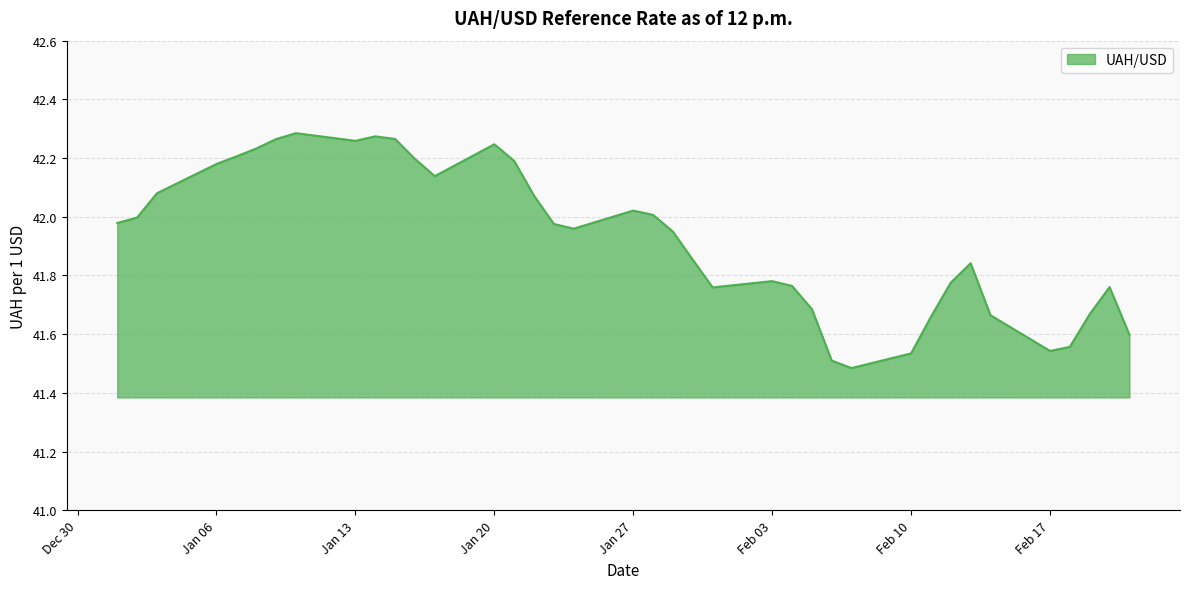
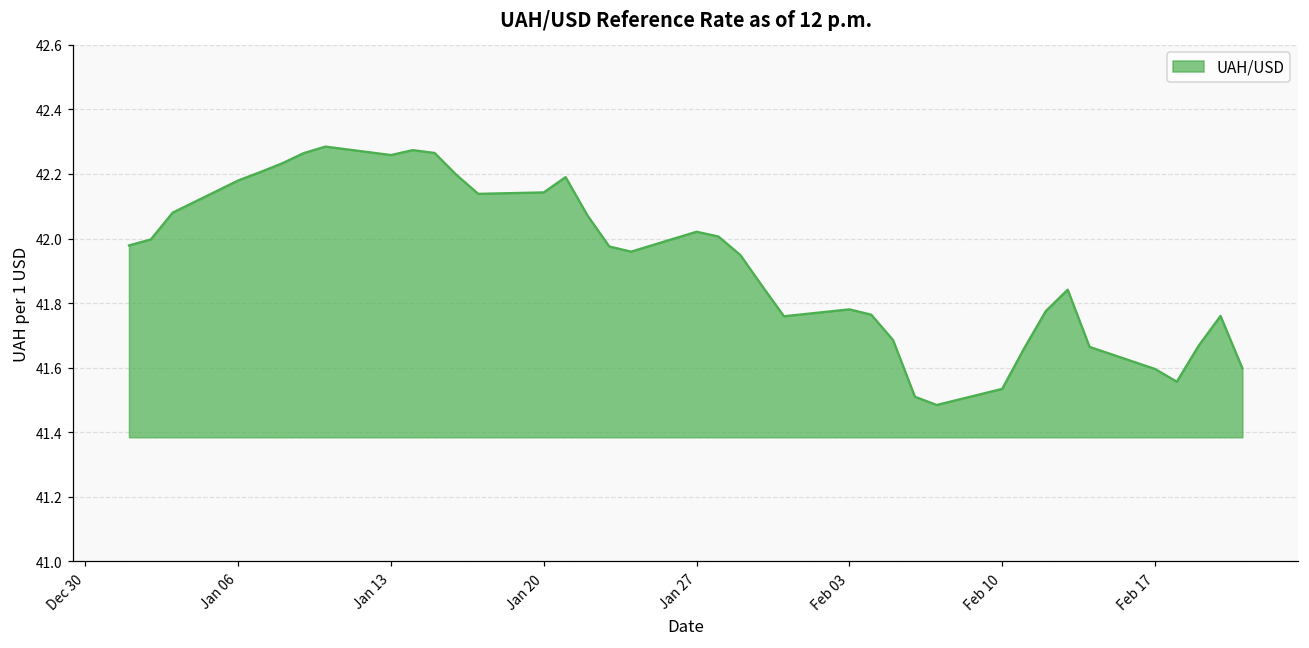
Jan 20: 42.25 -> 42.14
Feb 17: 41.54 -> 41.60
